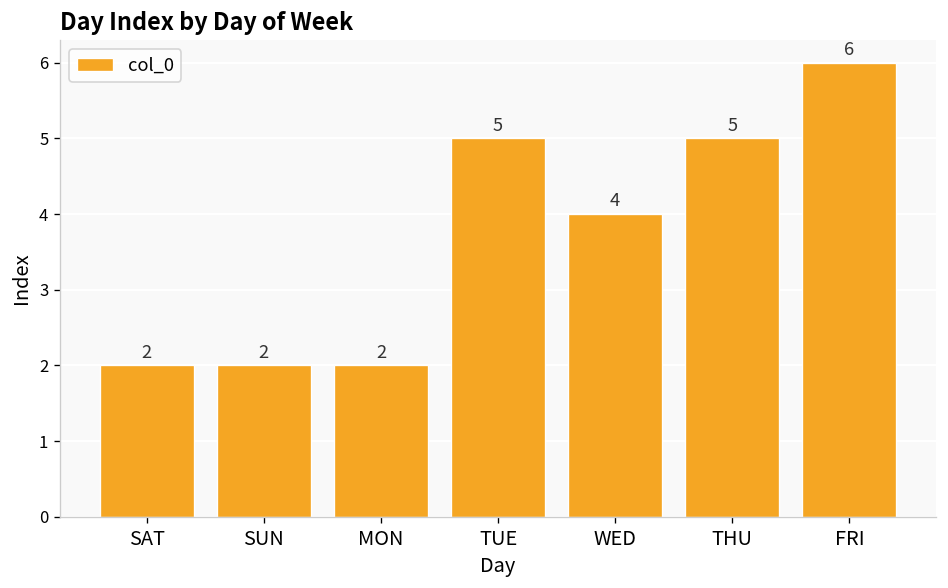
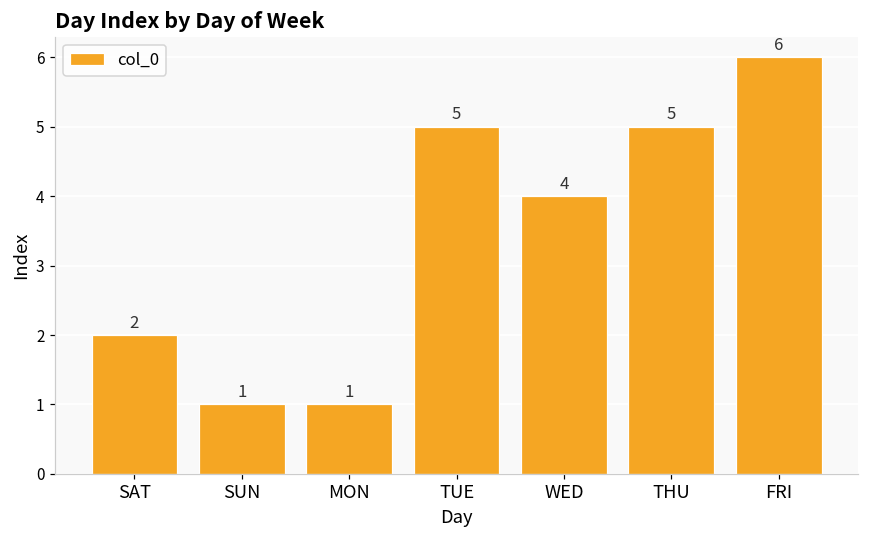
SUN: 2 -> 1
MON: 2 -> 1
